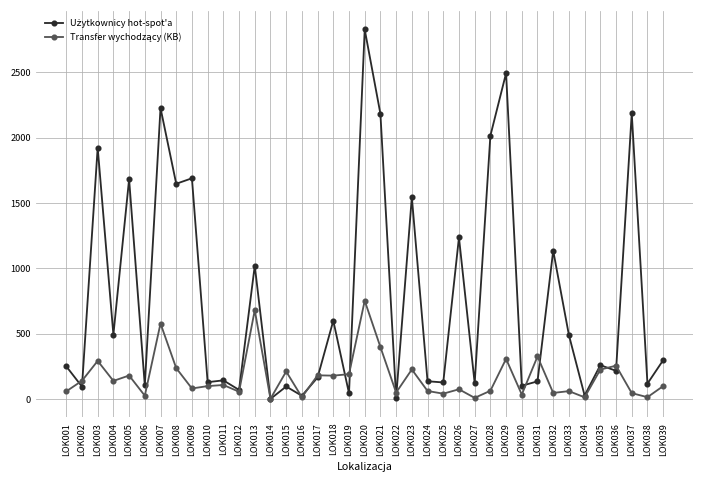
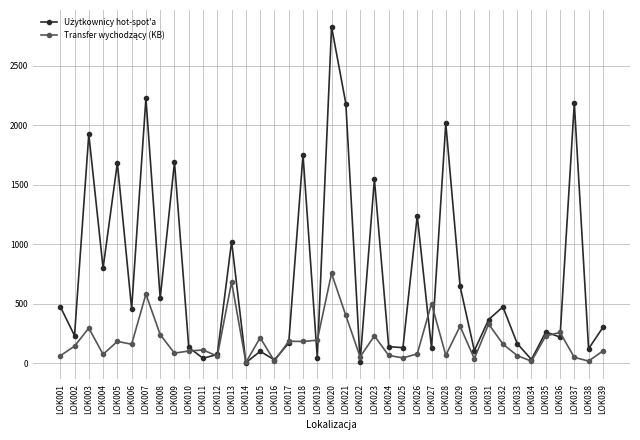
Użytkownicy hot-spot'a, LOK001: 250 -> 480
Użytkownicy hot-spot'a, LOK002: 100 -> 230
Użytkownicy hot-spot'a, LOK004: 490 -> 800
Transfer wychodzący (KB), LOK004: 140 -> 70
Użytkownicy hot-spot'a, LOK006: 110 -> 460
Transfer wychodzący (KB), LOK006: 30 -> 160
Użytkownicy hot-spot'a, LOK008: 1650 -> 540
Użytkownicy hot-spot'a, LOK011: 150 -> 40
Użytkownicy hot-spot'a, LOK018: 600 -> 1750
Transfer wychodzący (KB), LOK027: 10 -> 500
Użytkownicy hot-spot'a, LOK029: 2490 -> 650
Użytkownicy hot-spot'a, LOK031: 140 -> 370
Użytkownicy hot-spot'a, LOK032: 1140 -> 470
Transfer wychodzący (KB), LOK032: 50 -> 160
Użytkownicy hot-spot'a, LOK033: 490 -> 160
